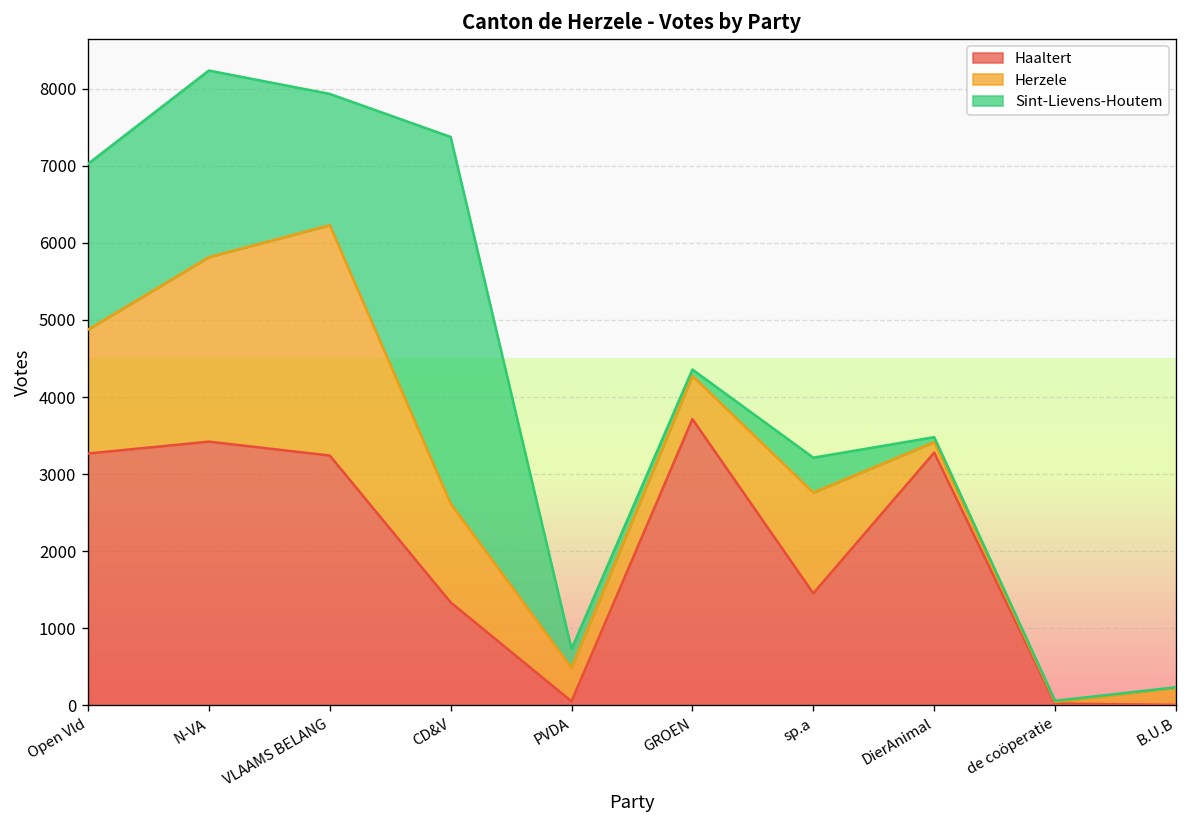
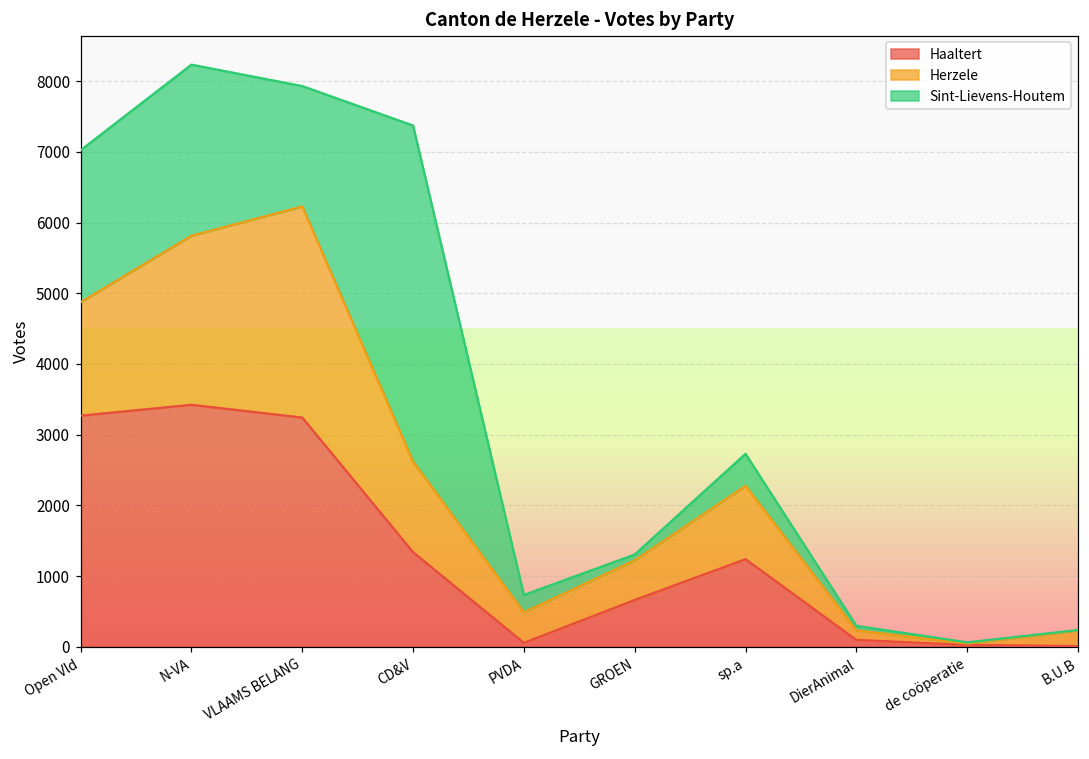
Haaltert, GROEN: 3700 -> 700
Haaltert, sp.a: 1500 -> 1200
Herzele, sp.a: 1300 -> 1000
Haaltert, DierAnimal: 3300 -> 100
